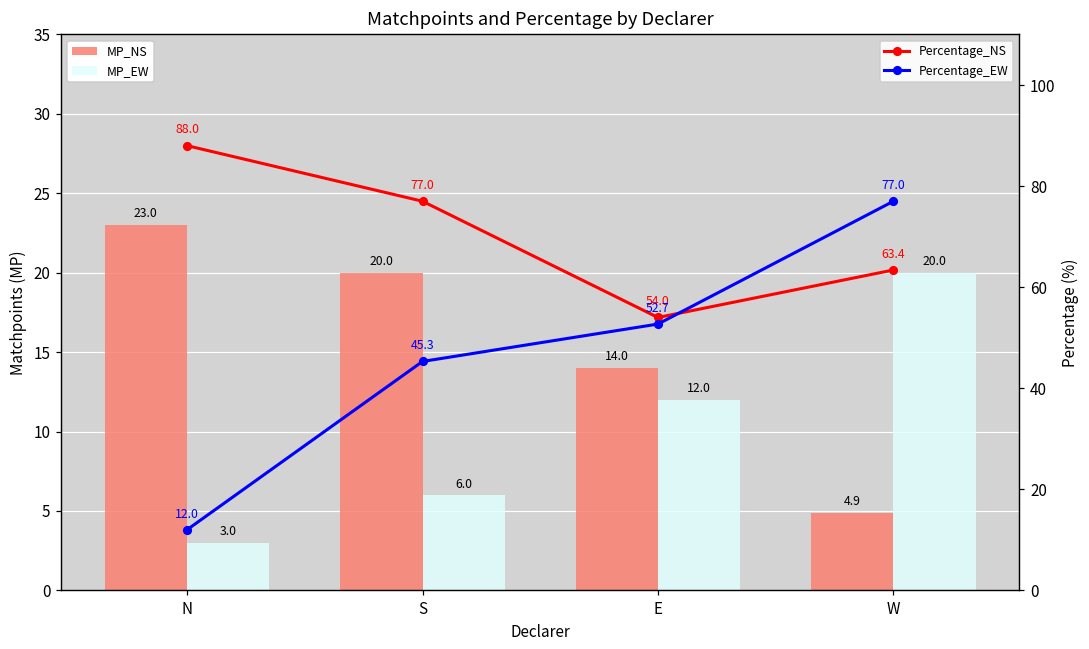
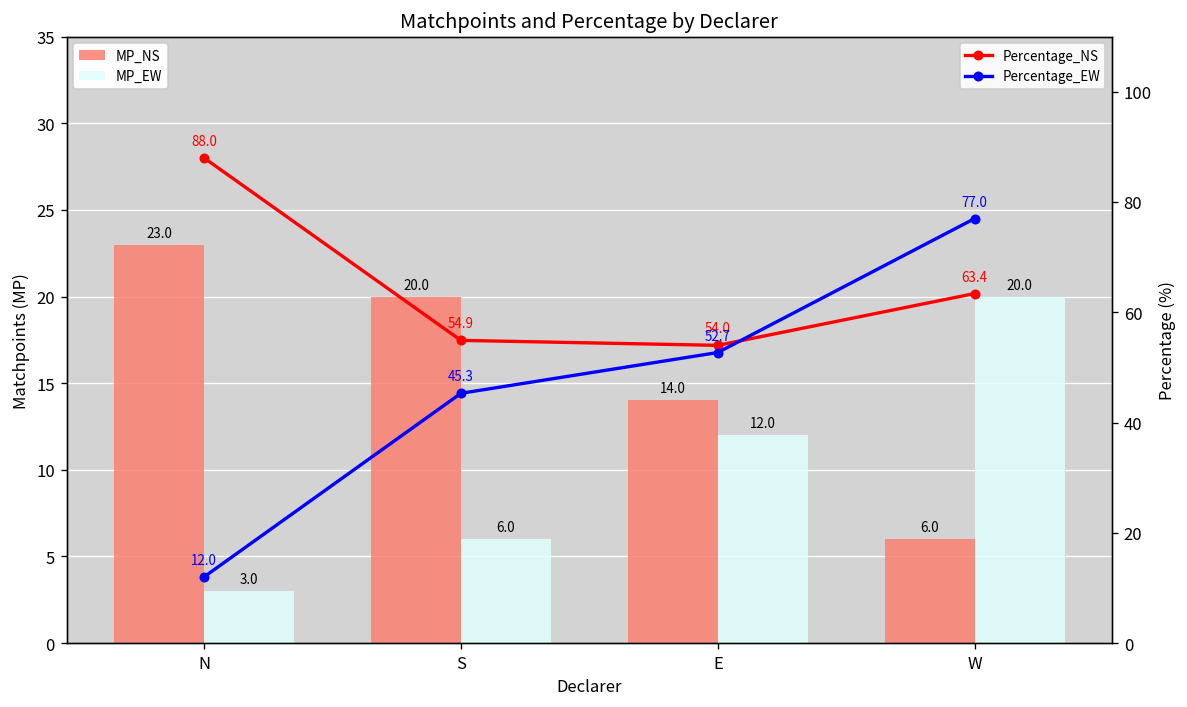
MP_NS, W: 4.9 -> 6.0
Percentage_NS, S: 77.0 -> 54.9
